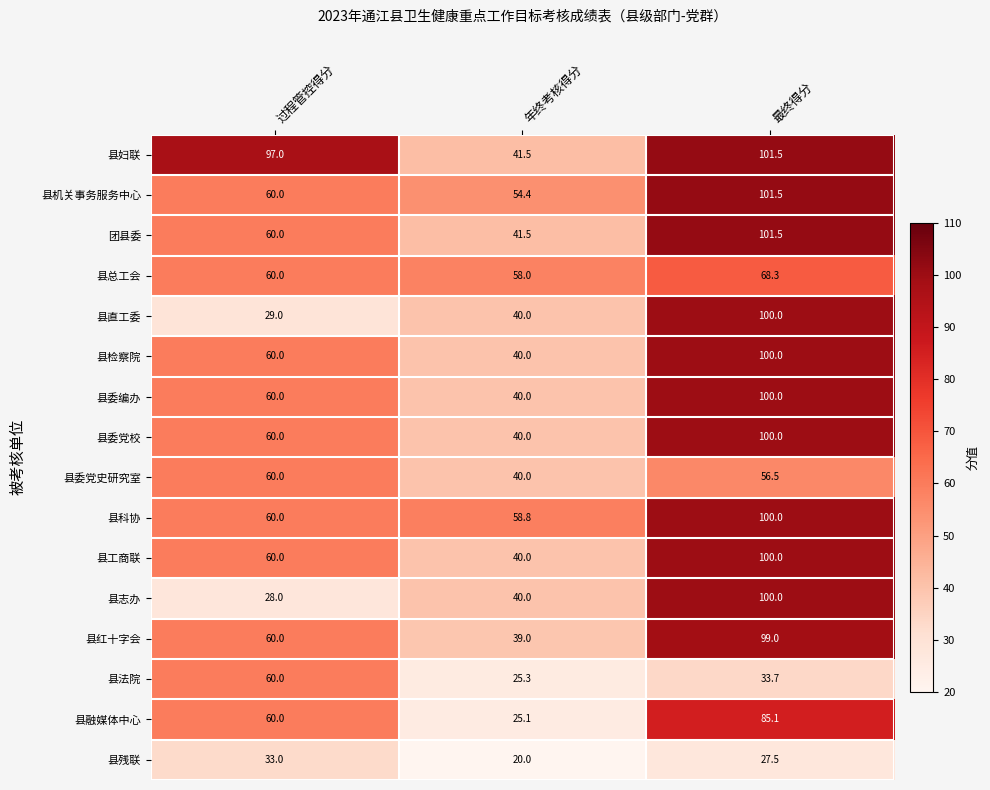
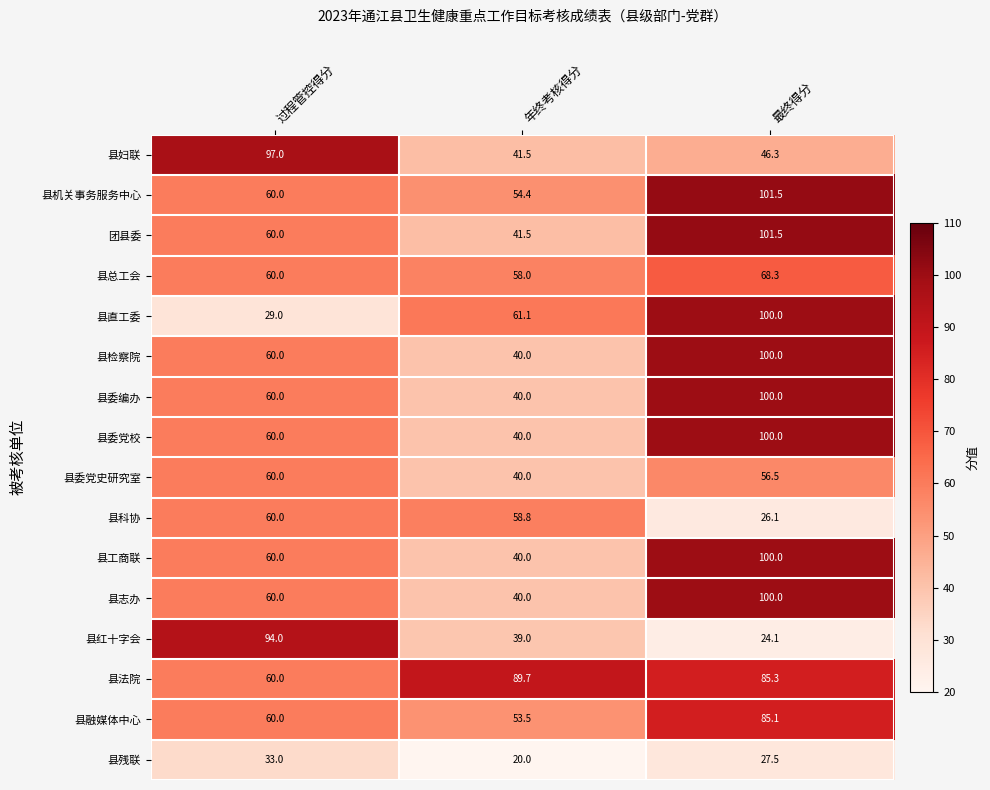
县妇联, 最终得分: 101.5 -> 46.3
县直工委, 年终考核得分: 40.0 -> 61.1
县科协, 最终得分: 100.0 -> 26.1
县志办, 过程管控得分: 28.0 -> 60.0
县红十字会, 过程管控得分: 60.0 -> 94.0
县红十字会, 最终得分: 99.0 -> 24.1
县法院, 年终考核得分: 25.3 -> 89.7
县法院, 最终得分: 33.7 -> 85.3
县融媒体中心, 年终考核得分: 25.1 -> 53.5
